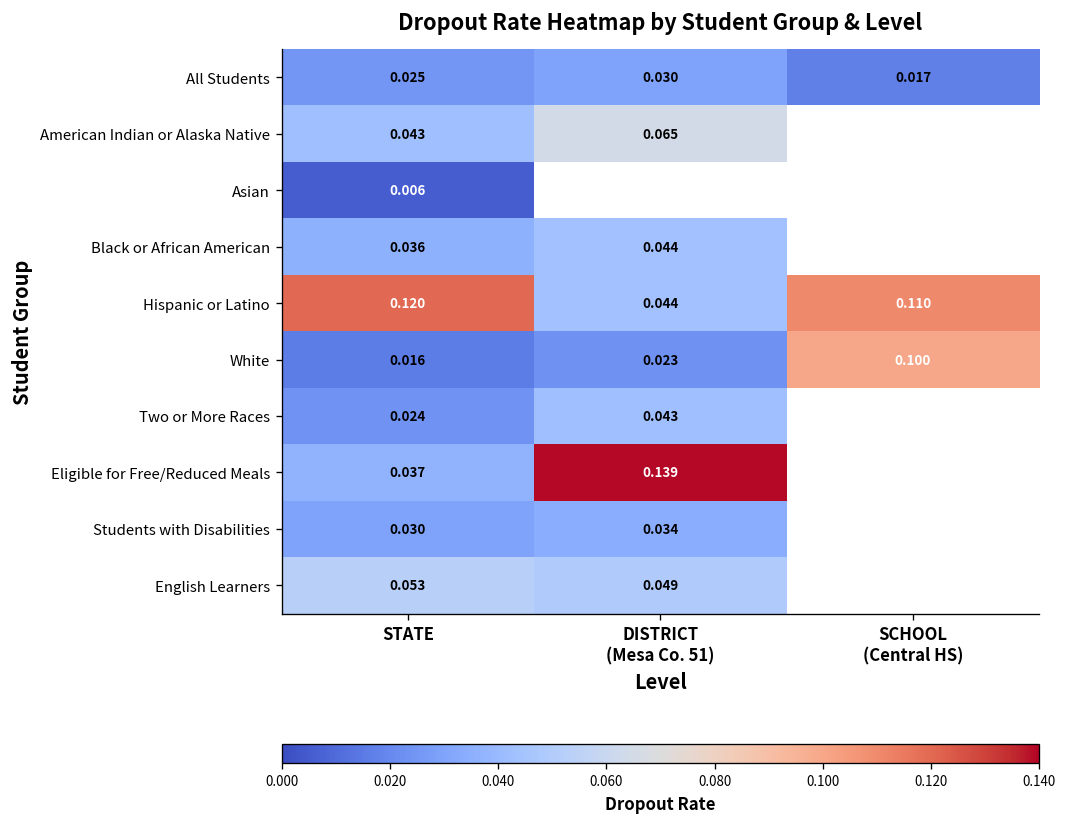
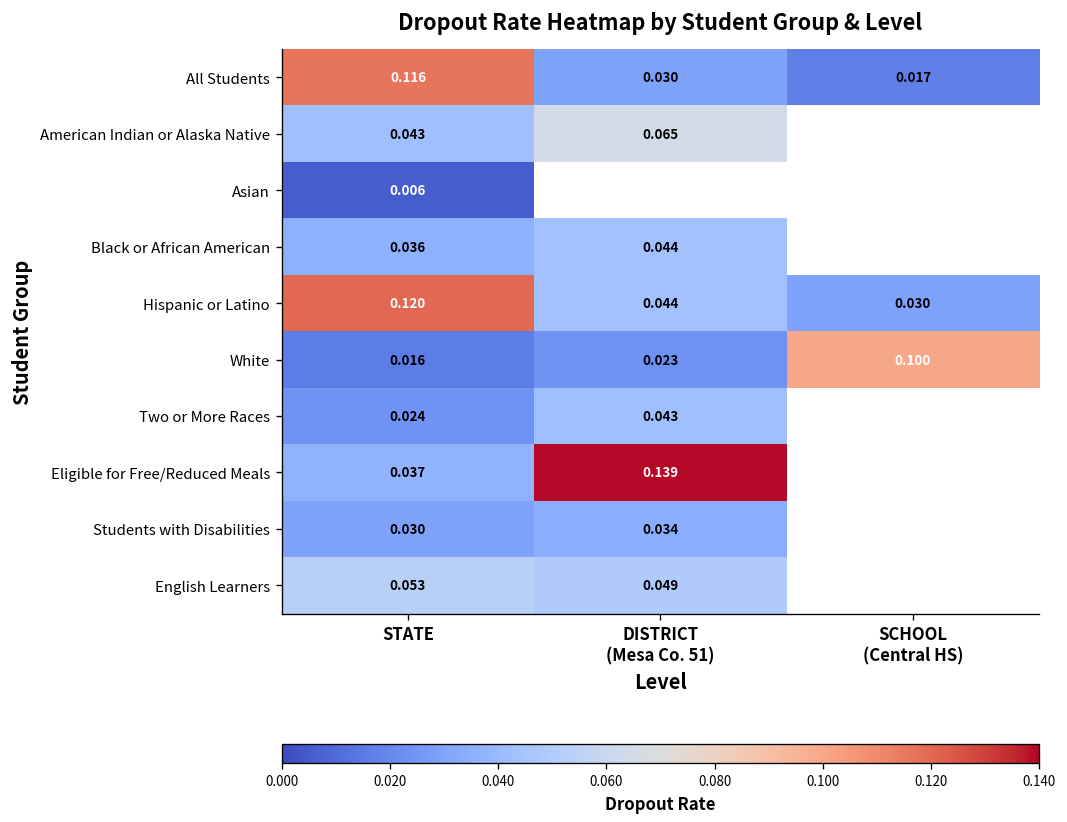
All Students, STATE: 0.025 -> 0.116
Hispanic or Latino, SCHOOL (Central HS): 0.110 -> 0.030
